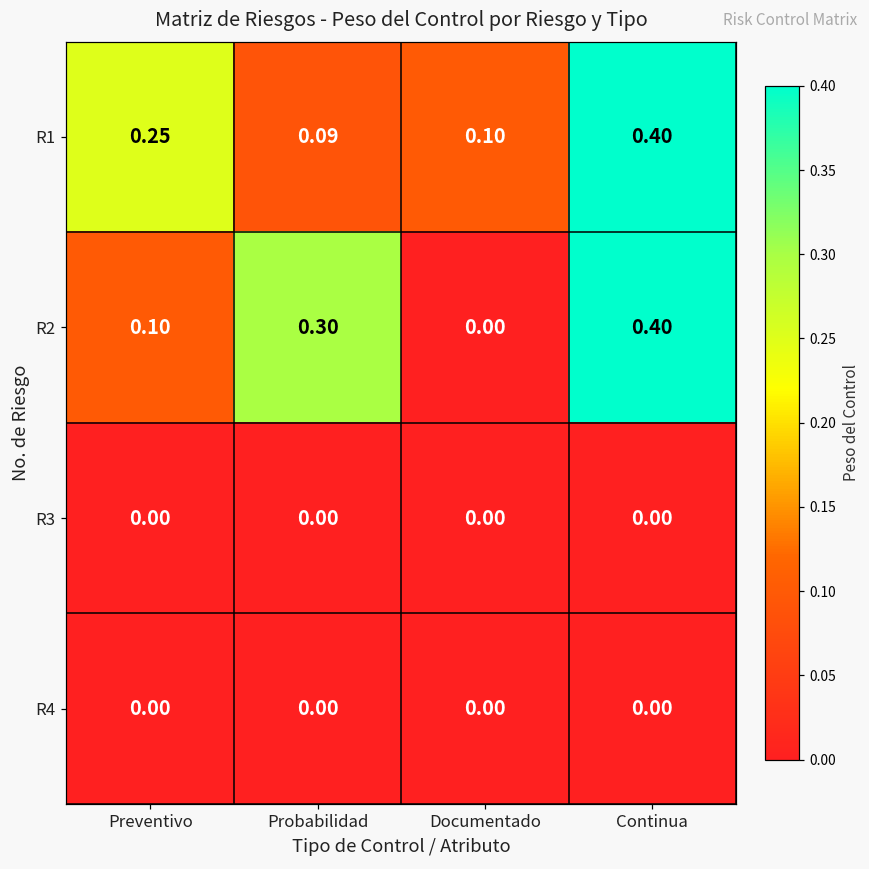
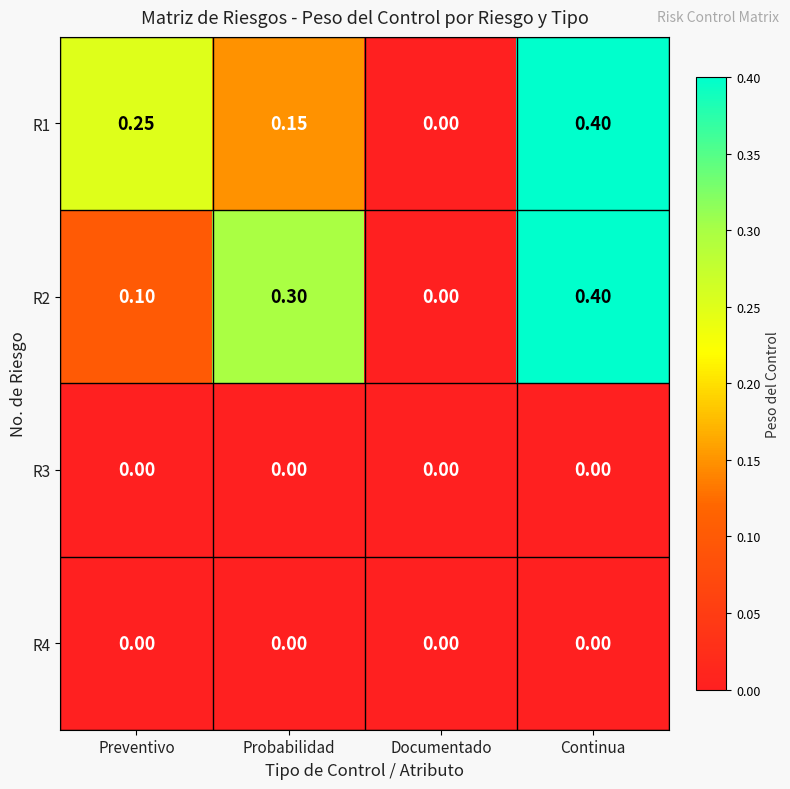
R1, Probabilidad: 0.09 -> 0.15
R1, Documentado: 0.10 -> 0.00
